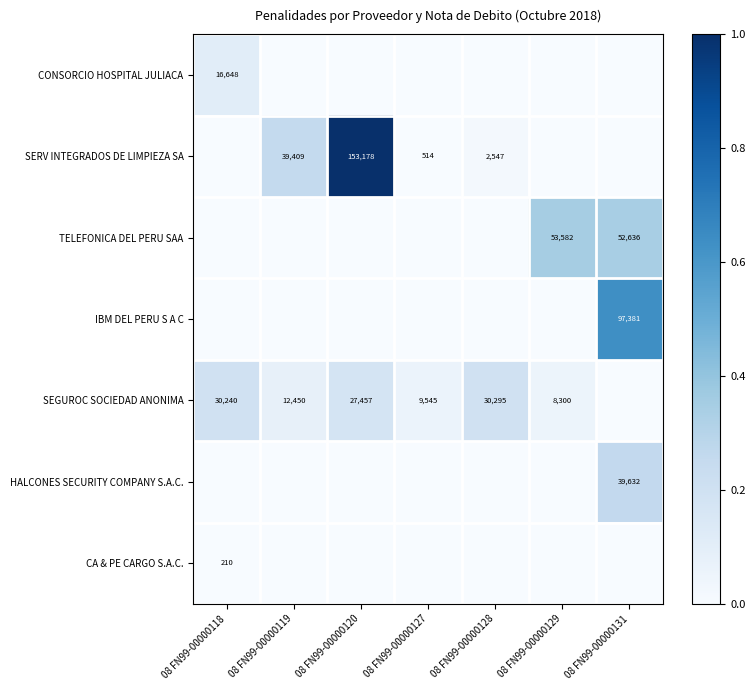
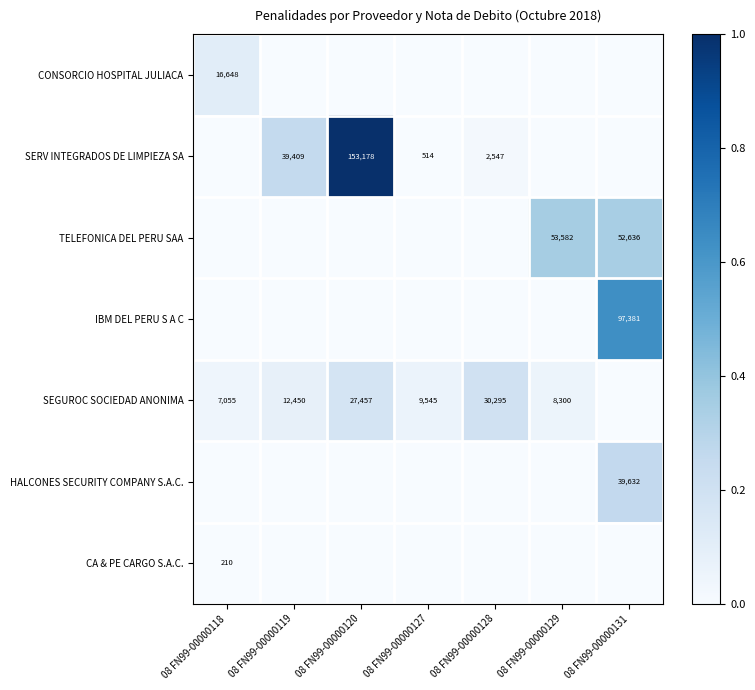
SEGUROC SOCIEDAD ANONIMA, 08 FN99-00000118: 30,240 -> 7,055
